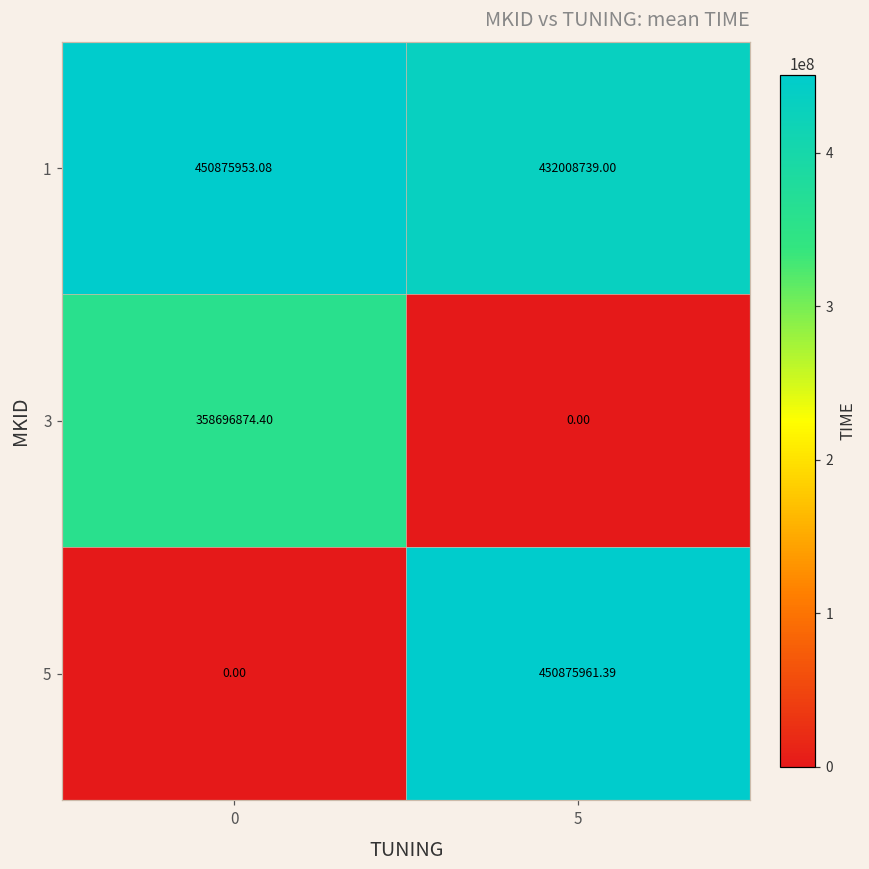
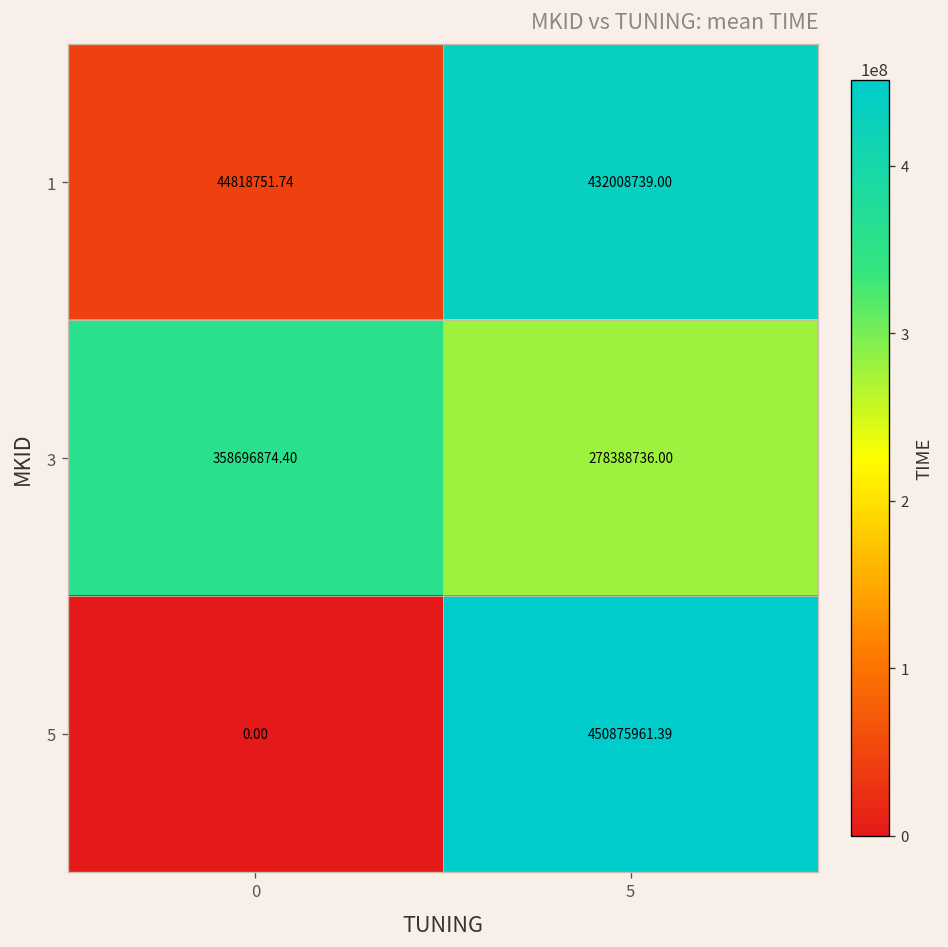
1, 0: 450875953.08 -> 44818751.74
3, 5: 0.00 -> 278388736.00
